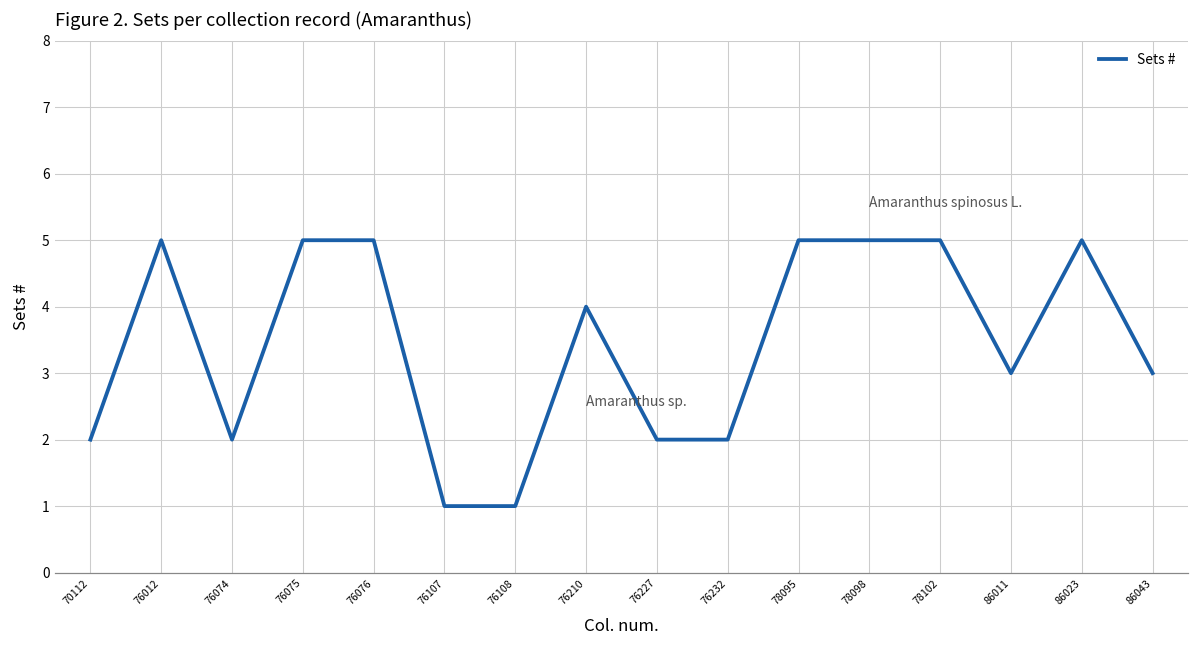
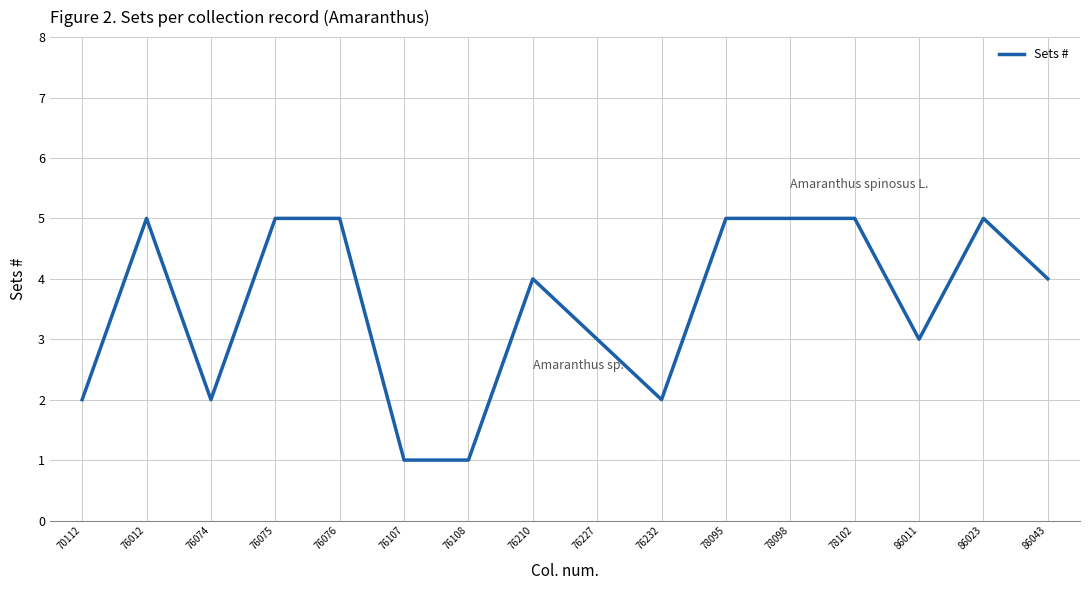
76227: 2 -> 3
86043: 3 -> 4
